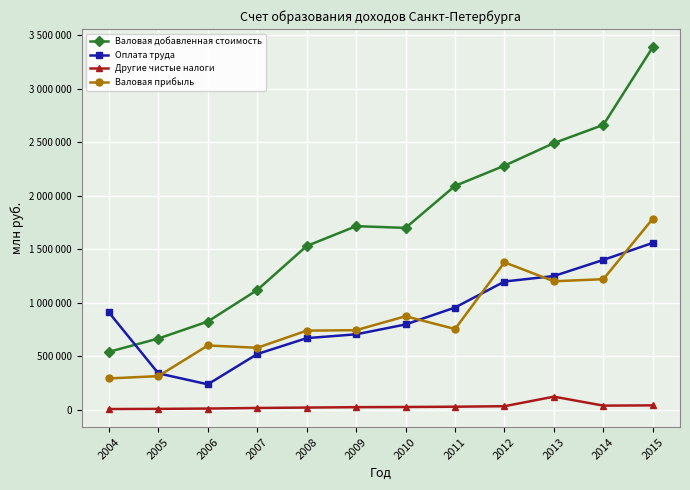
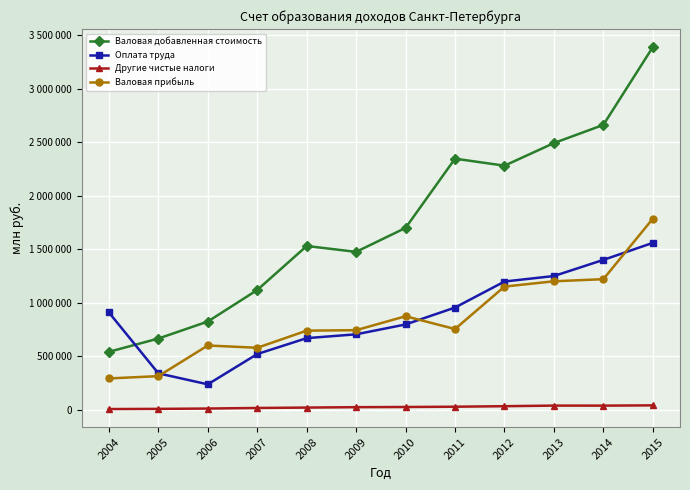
Валовая добавленная стоимость, 2009: 1720000 -> 1480000
Валовая добавленная стоимость, 2011: 2090000 -> 2350000
Валовая прибыль, 2012: 1380000 -> 1150000
Другие чистые налоги, 2013: 120000 -> 40000
